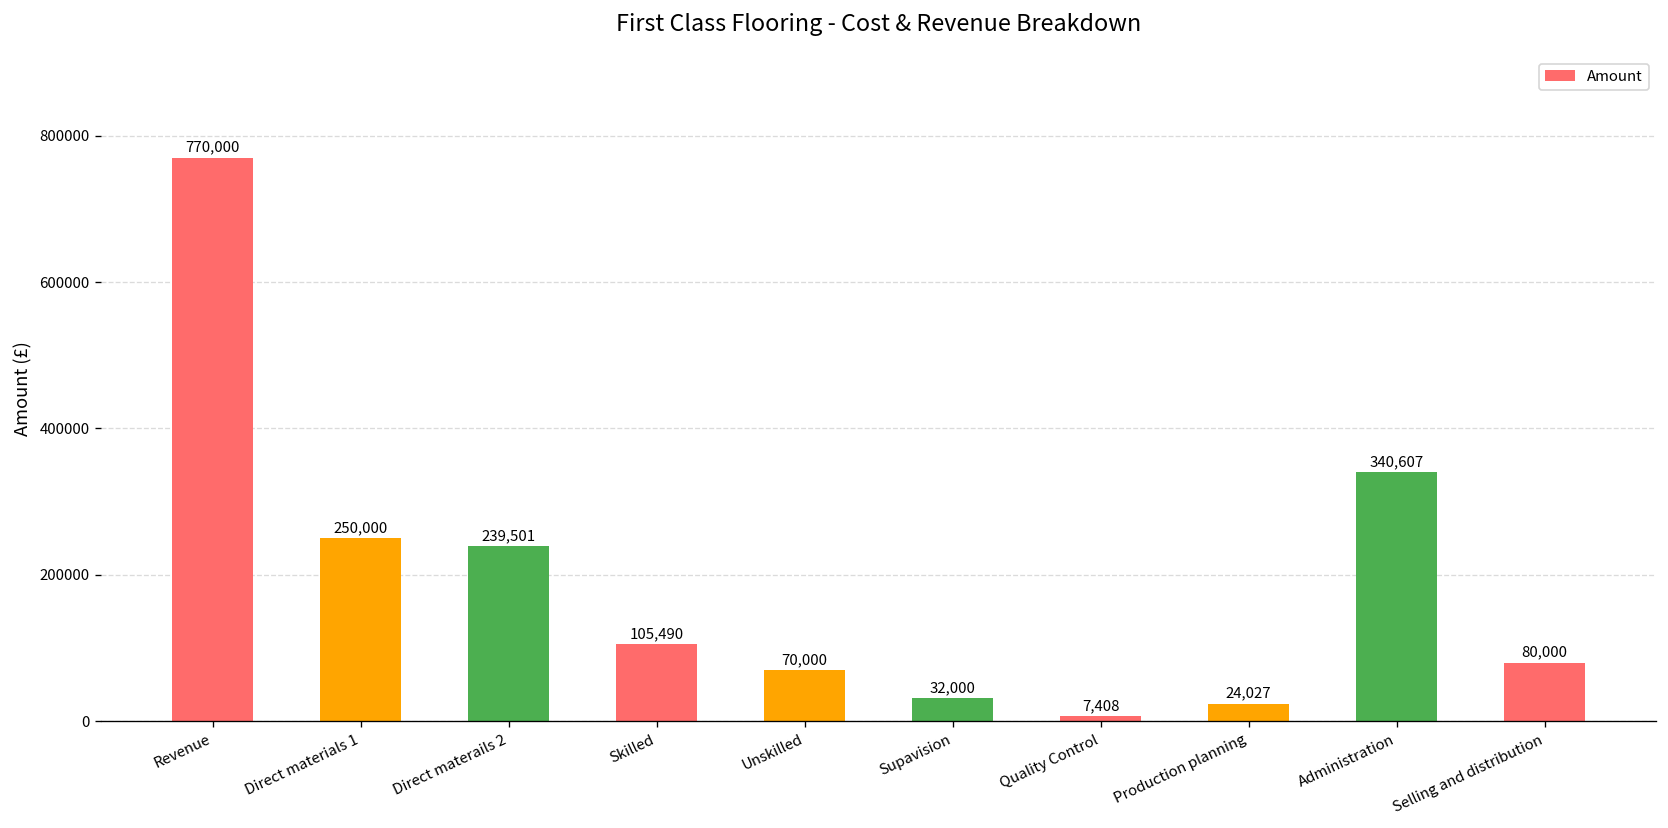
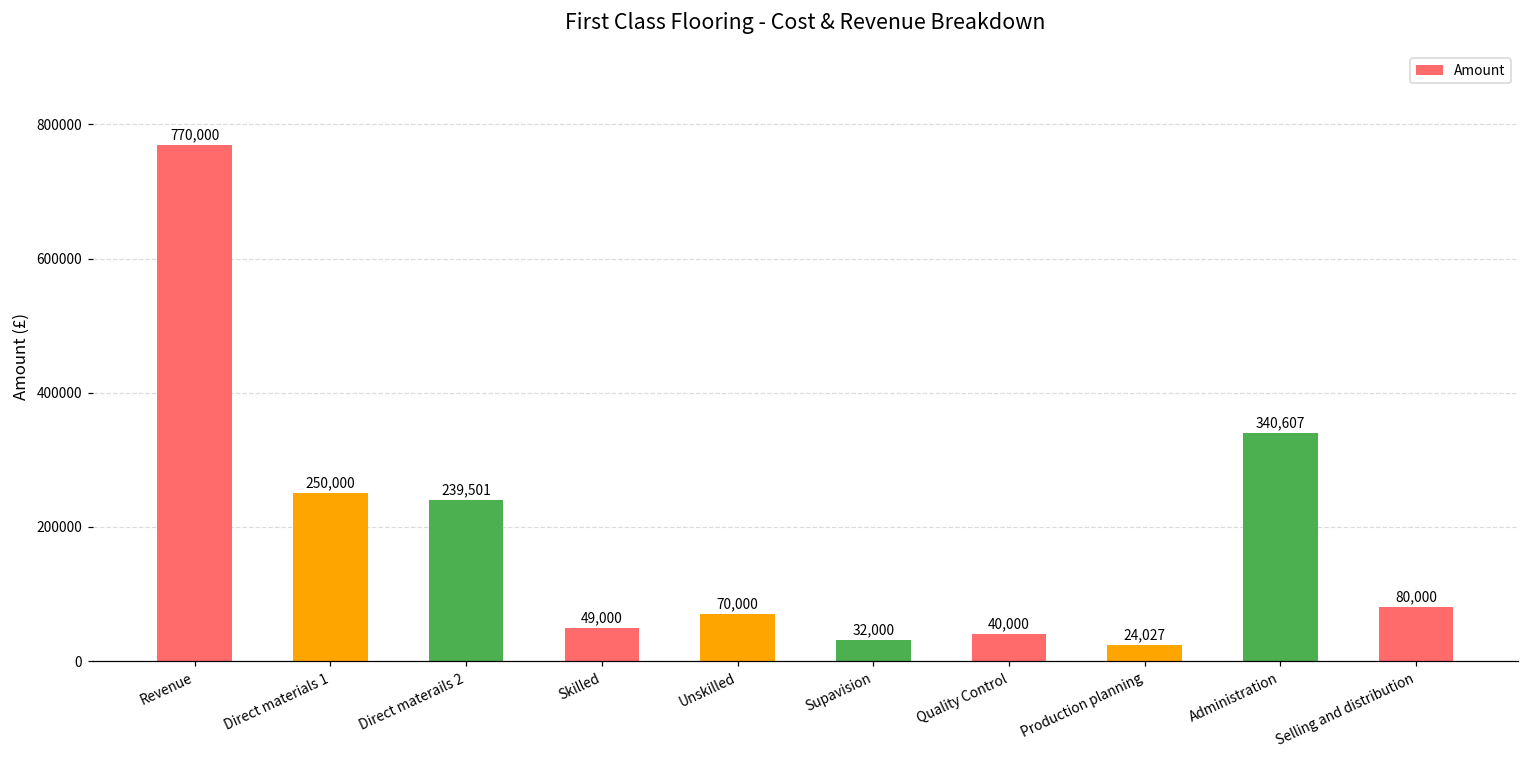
Skilled: 105,490 -> 49,000
Quality Control: 7,408 -> 40,000
